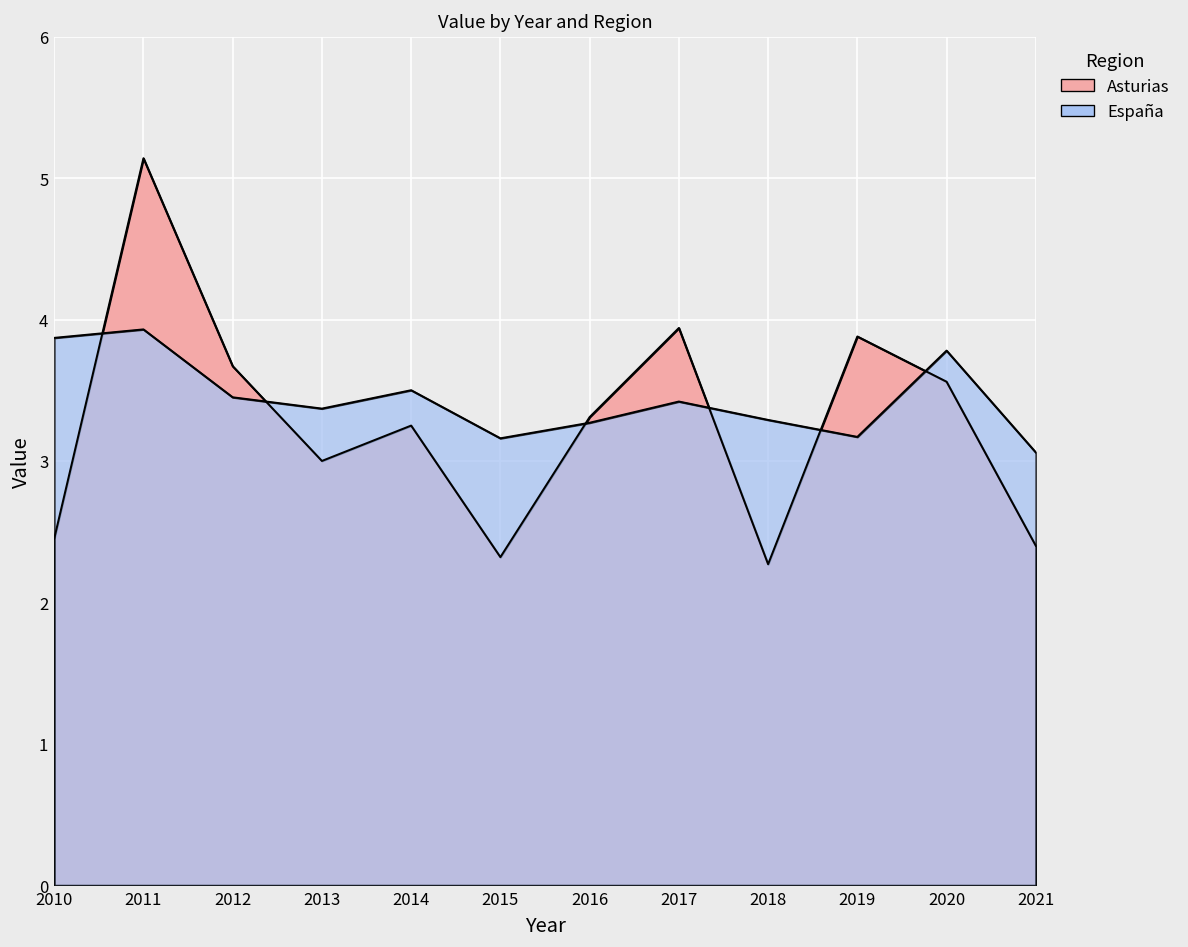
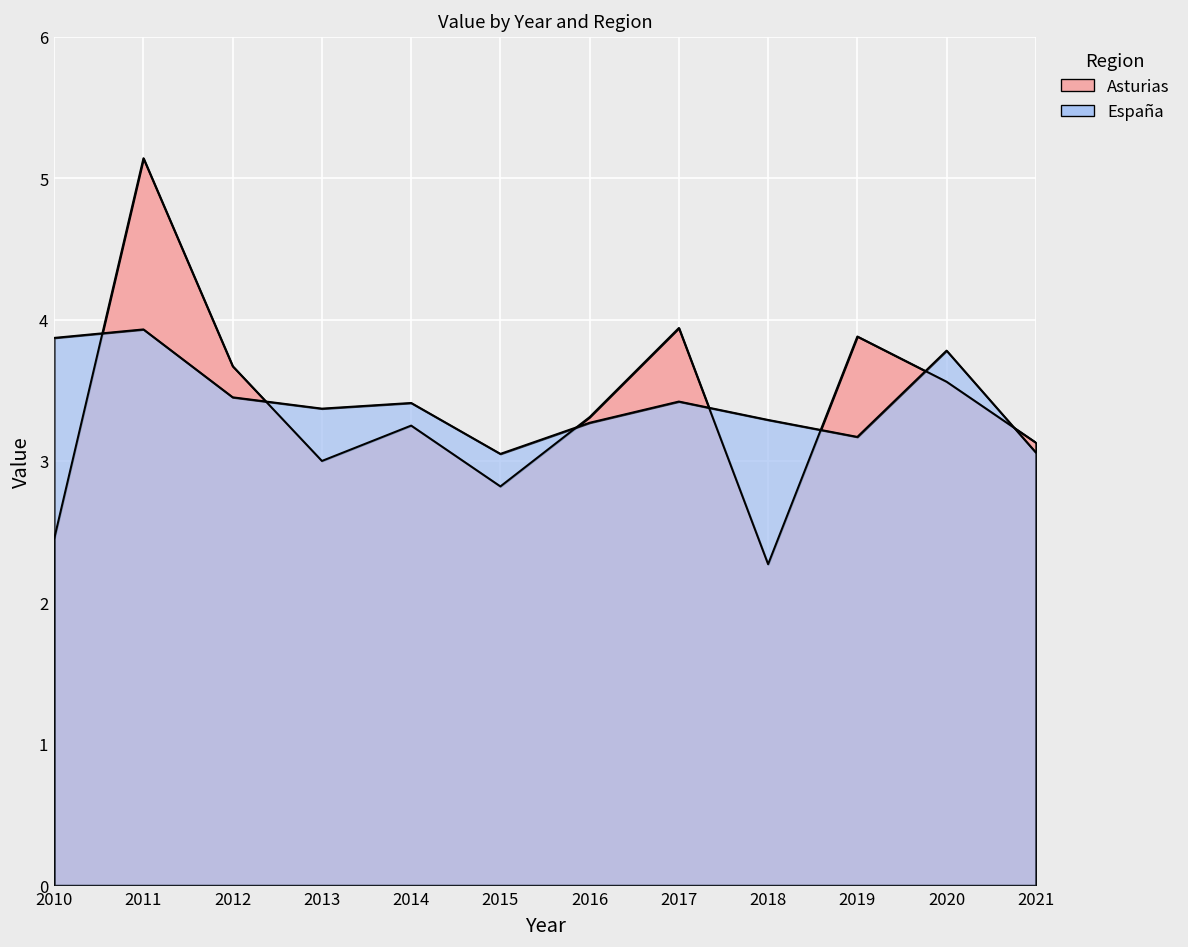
España, 2014: 3.50 -> 3.41
Asturias, 2015: 2.32 -> 2.82
España, 2015: 3.16 -> 3.05
Asturias, 2021: 2.40 -> 3.13
